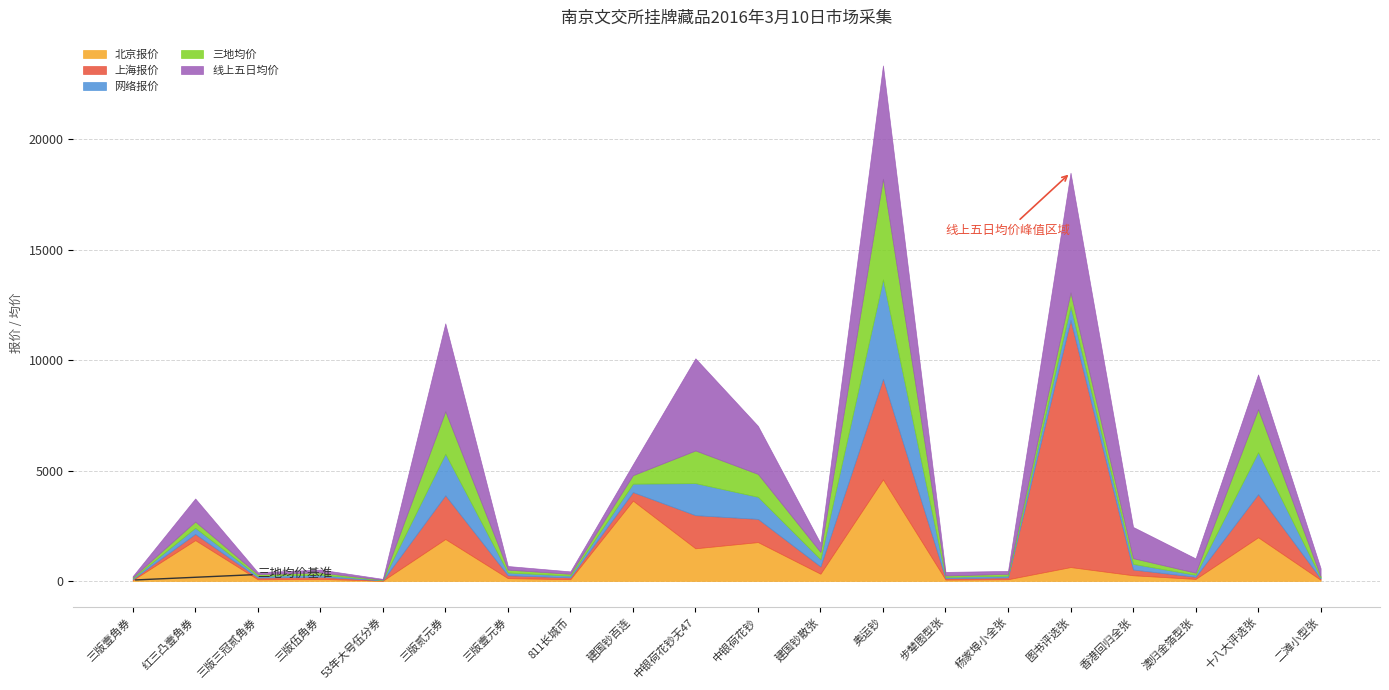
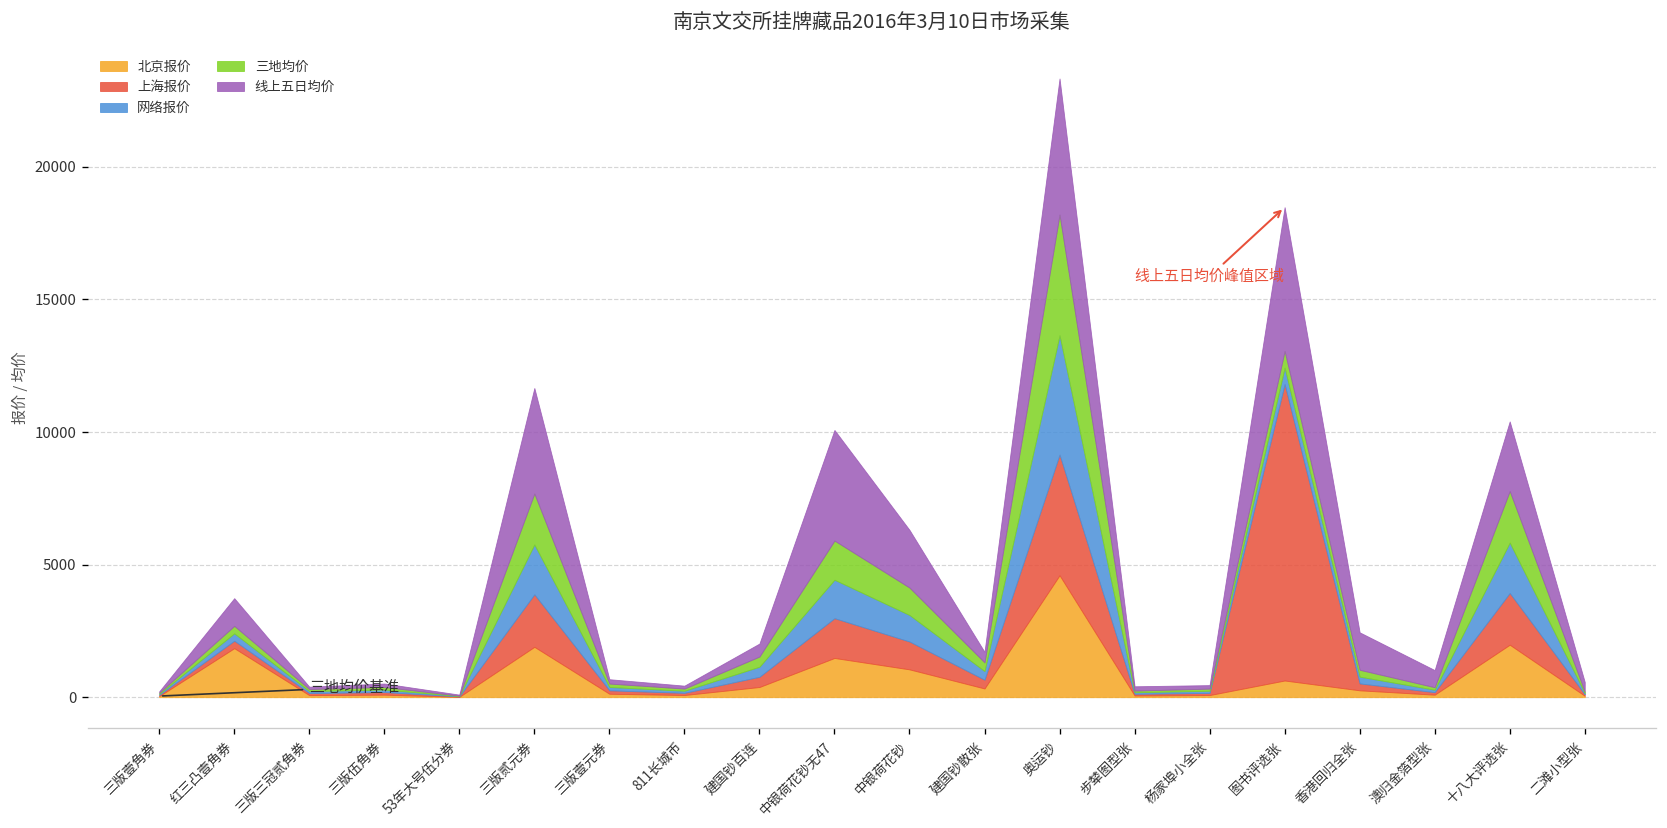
北京报价, 建国钞百连: 3600 -> 400
北京报价, 中银荷花钞: 1800 -> 1100
线上五日均价, 十八大评选张: 1600 -> 2600
